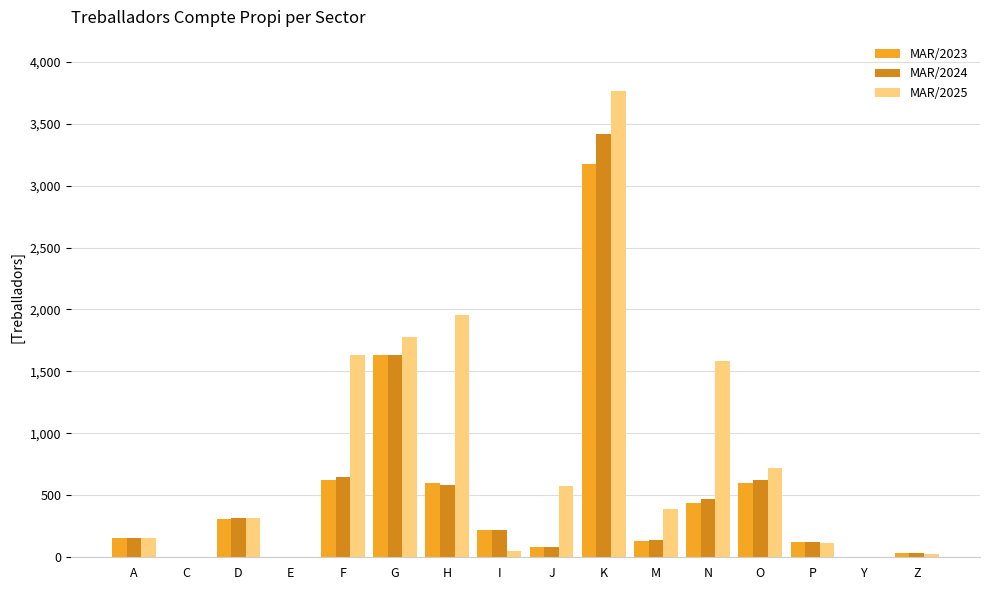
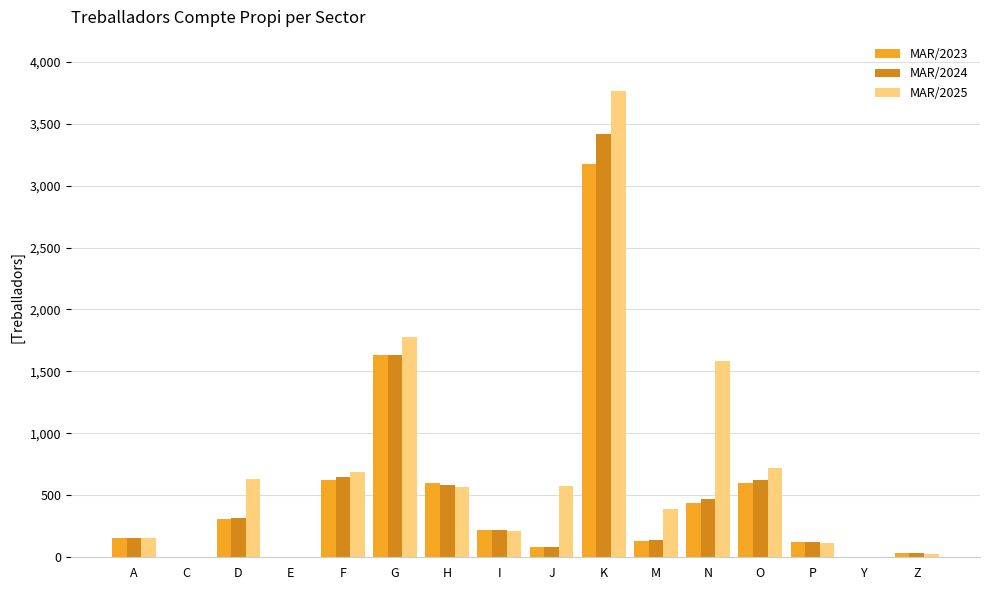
MAR/2025, D: 320 -> 630
MAR/2025, F: 1,640 -> 690
MAR/2025, H: 1,950 -> 560
MAR/2025, I: 50 -> 210
